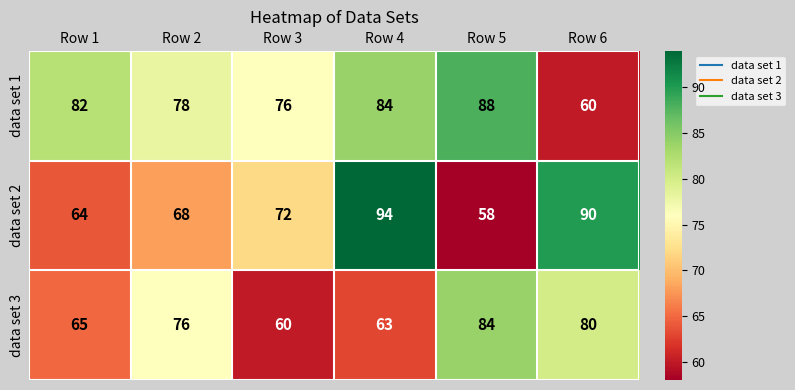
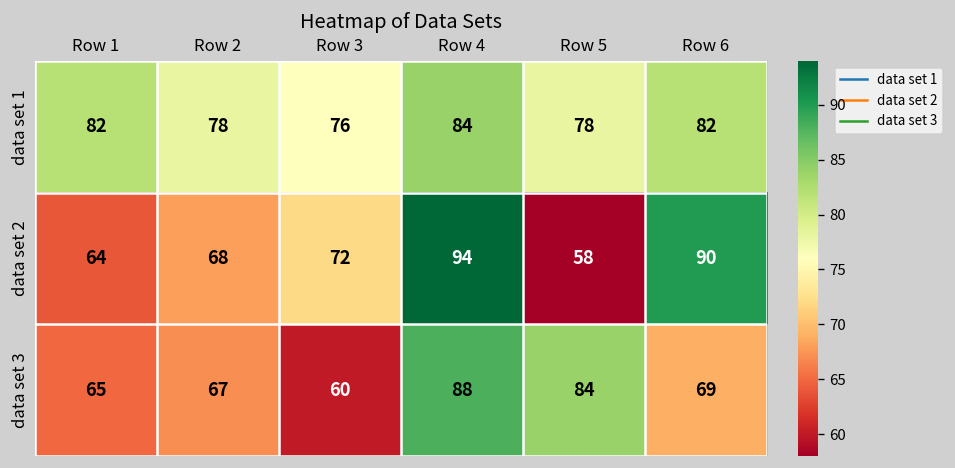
data set 1, Row 5: 88 -> 78
data set 1, Row 6: 60 -> 82
data set 3, Row 2: 76 -> 67
data set 3, Row 4: 63 -> 88
data set 3, Row 6: 80 -> 69
